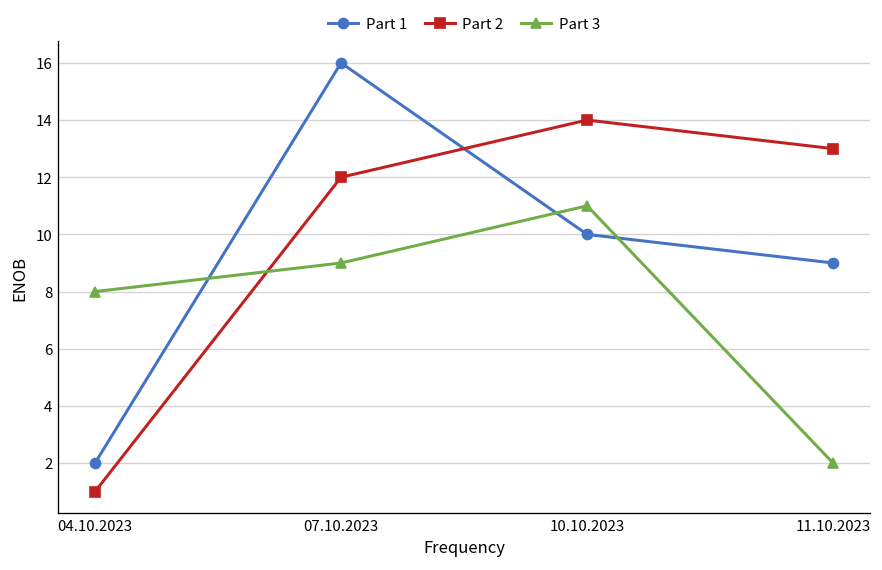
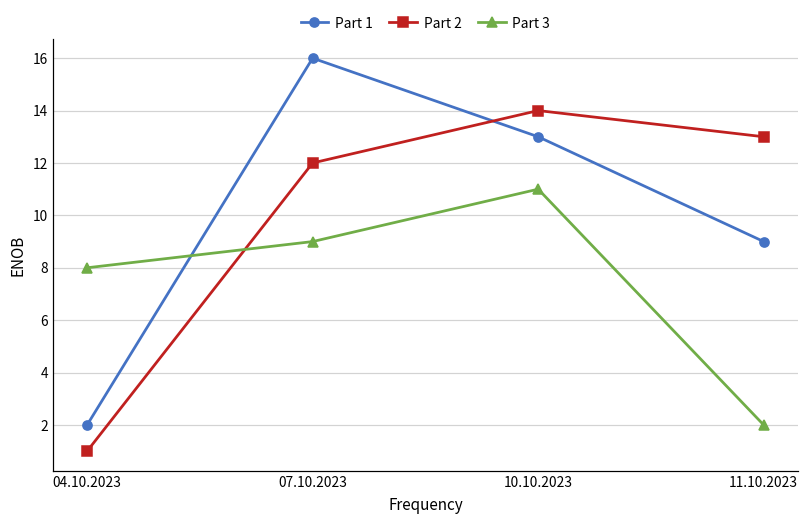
Part 1, 10.10.2023: 10 -> 13
